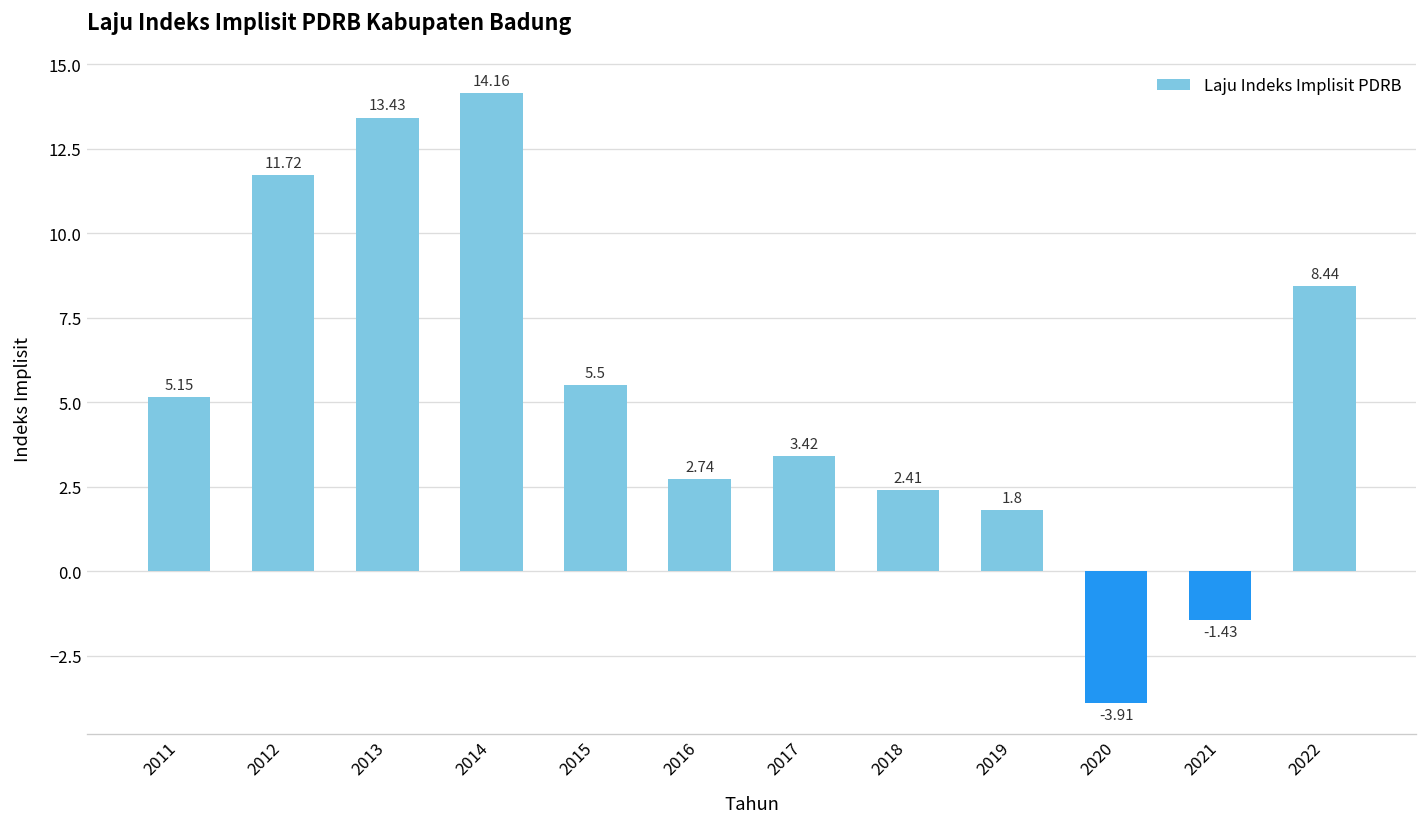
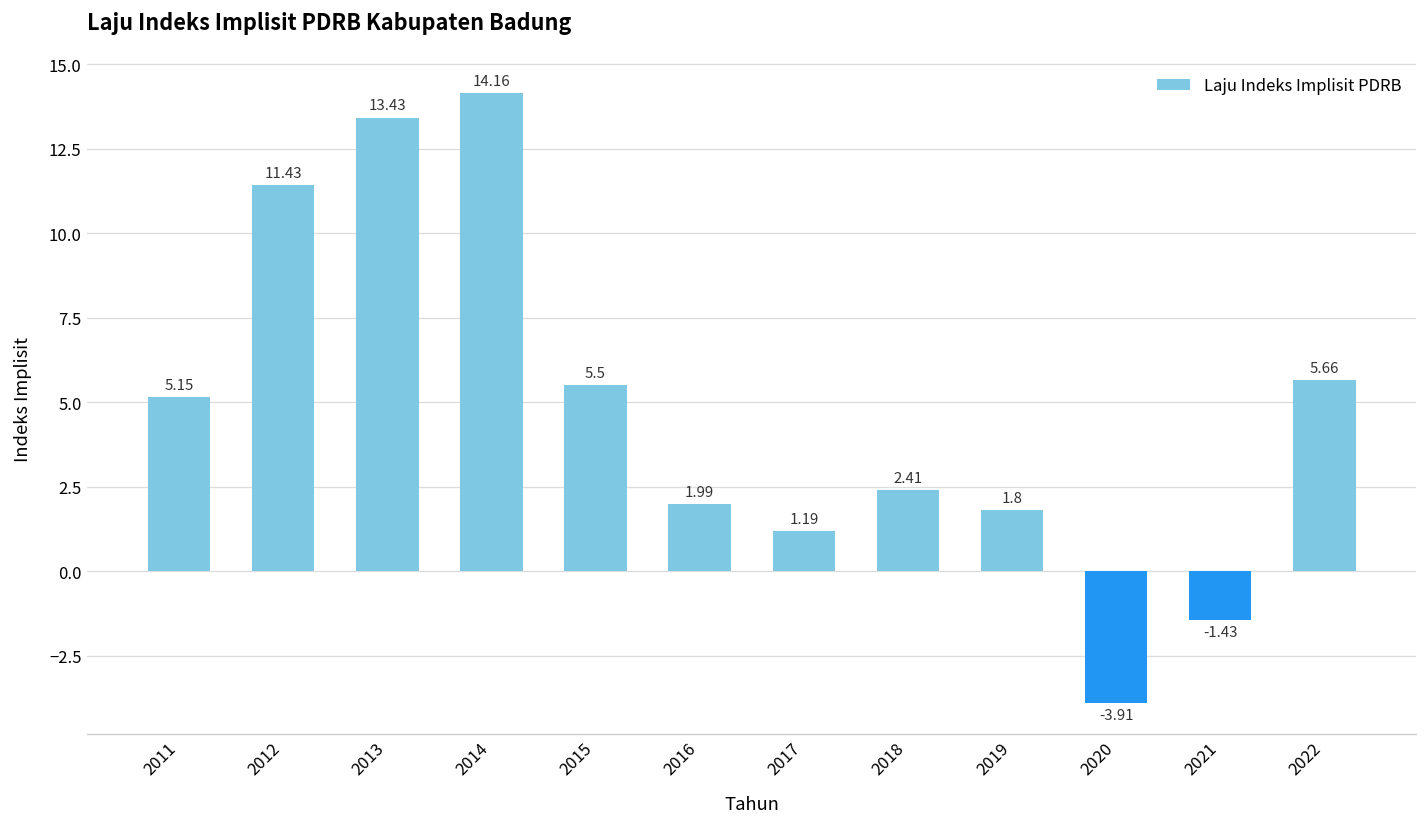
2012: 11.72 -> 11.43
2016: 2.74 -> 1.99
2017: 3.42 -> 1.19
2022: 8.44 -> 5.66
